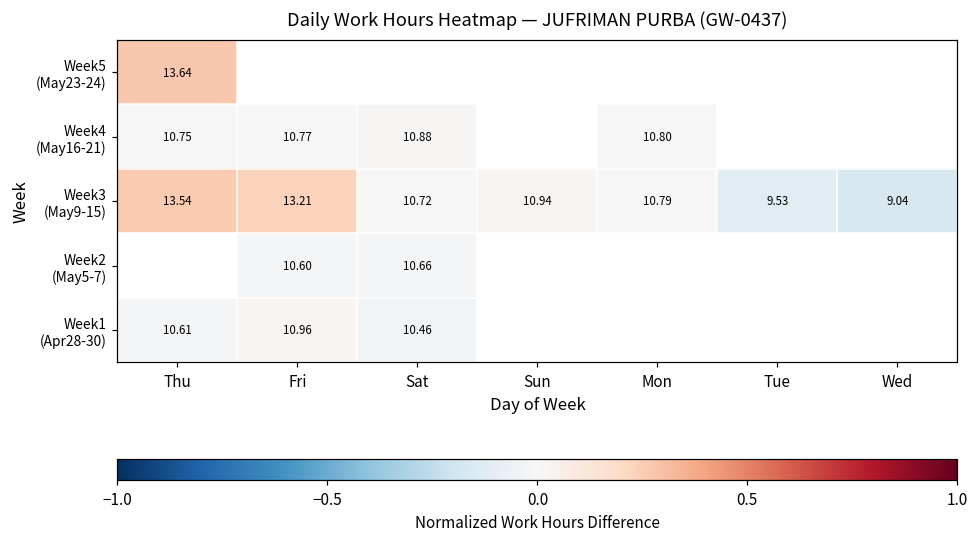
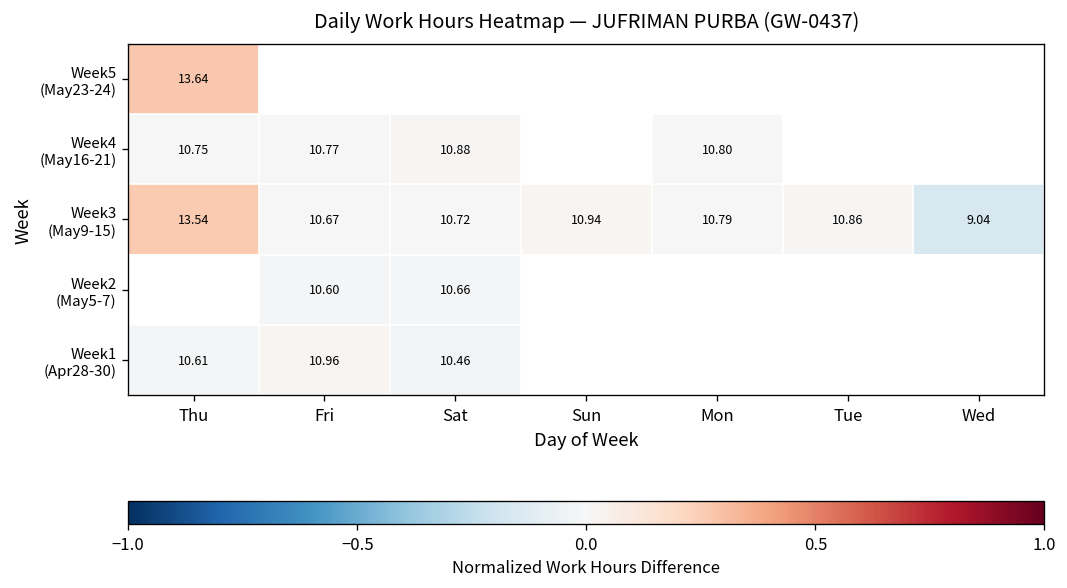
Week3 (May9-15), Fri: 13.21 -> 10.67
Week3 (May9-15), Tue: 9.53 -> 10.86
